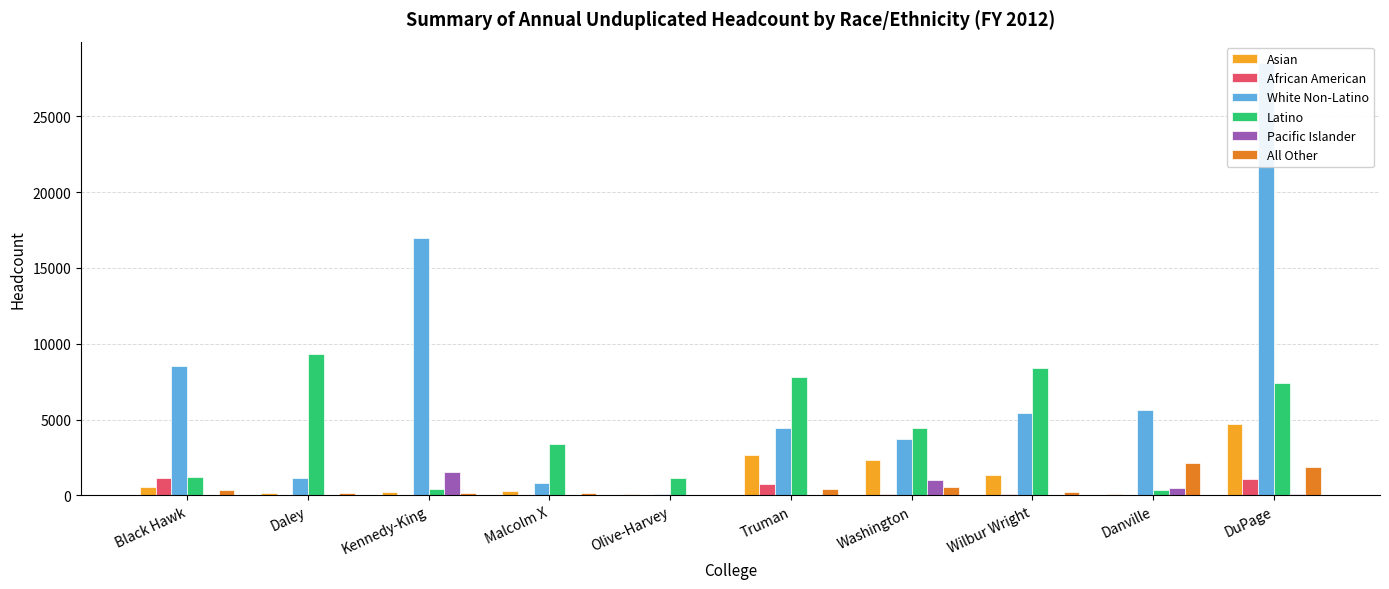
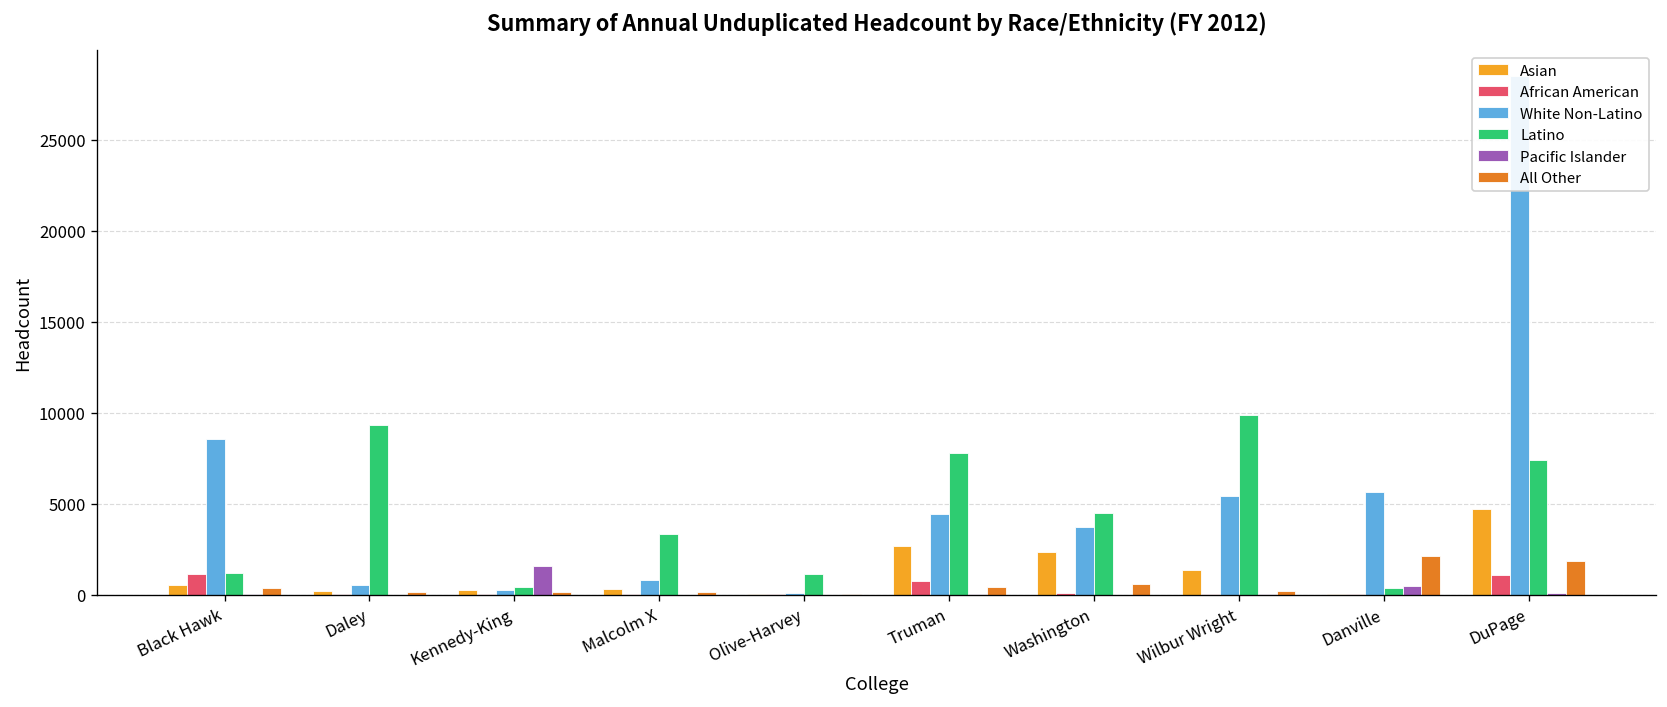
White Non-Latino, Daley: 1100 -> 500
White Non-Latino, Kennedy-King: 16900 -> 300
Pacific Islander, Washington: 1000 -> 0
Latino, Wilbur Wright: 8400 -> 9900
